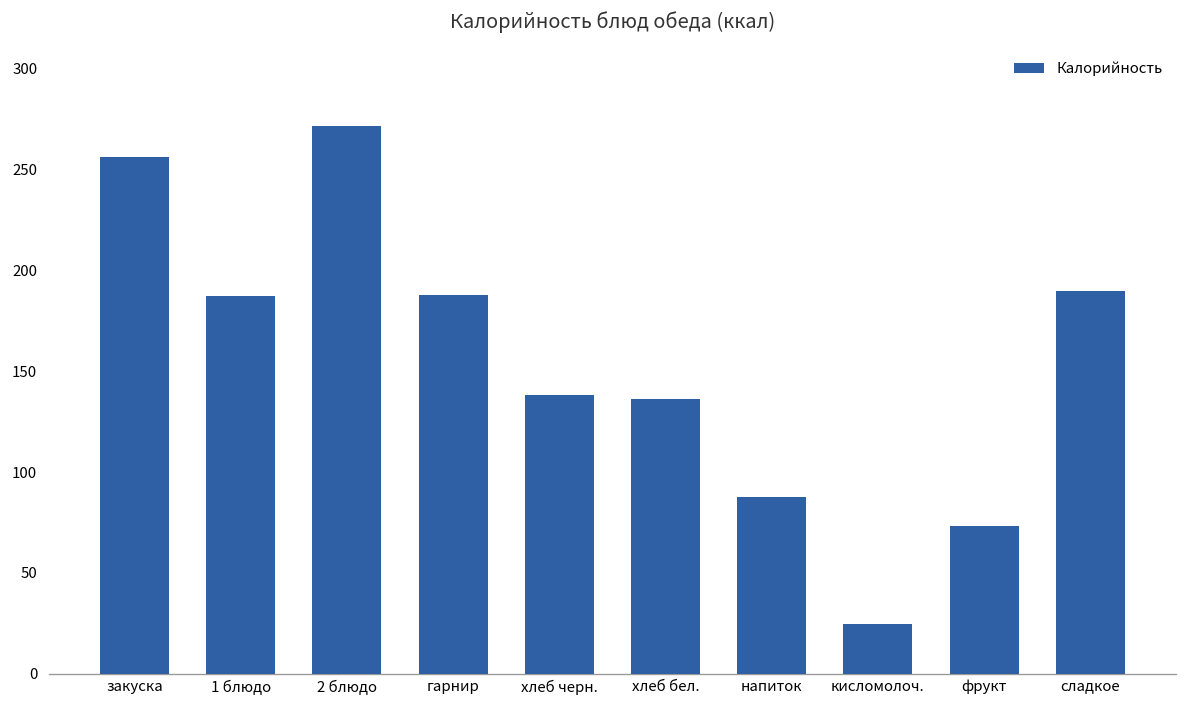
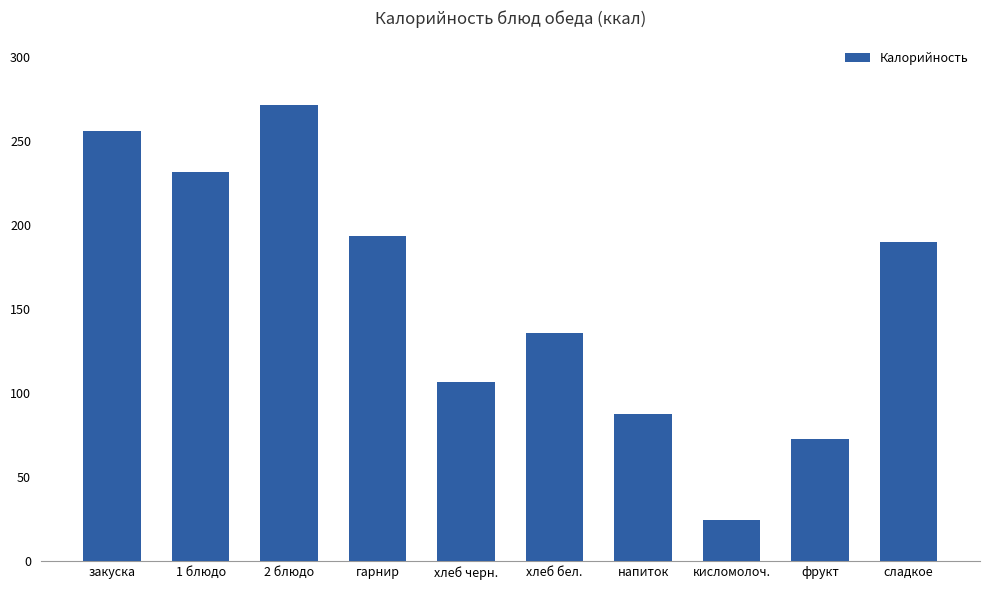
1 блюдо: 187 -> 232
гарнир: 188 -> 194
хлеб черн.: 138 -> 107
